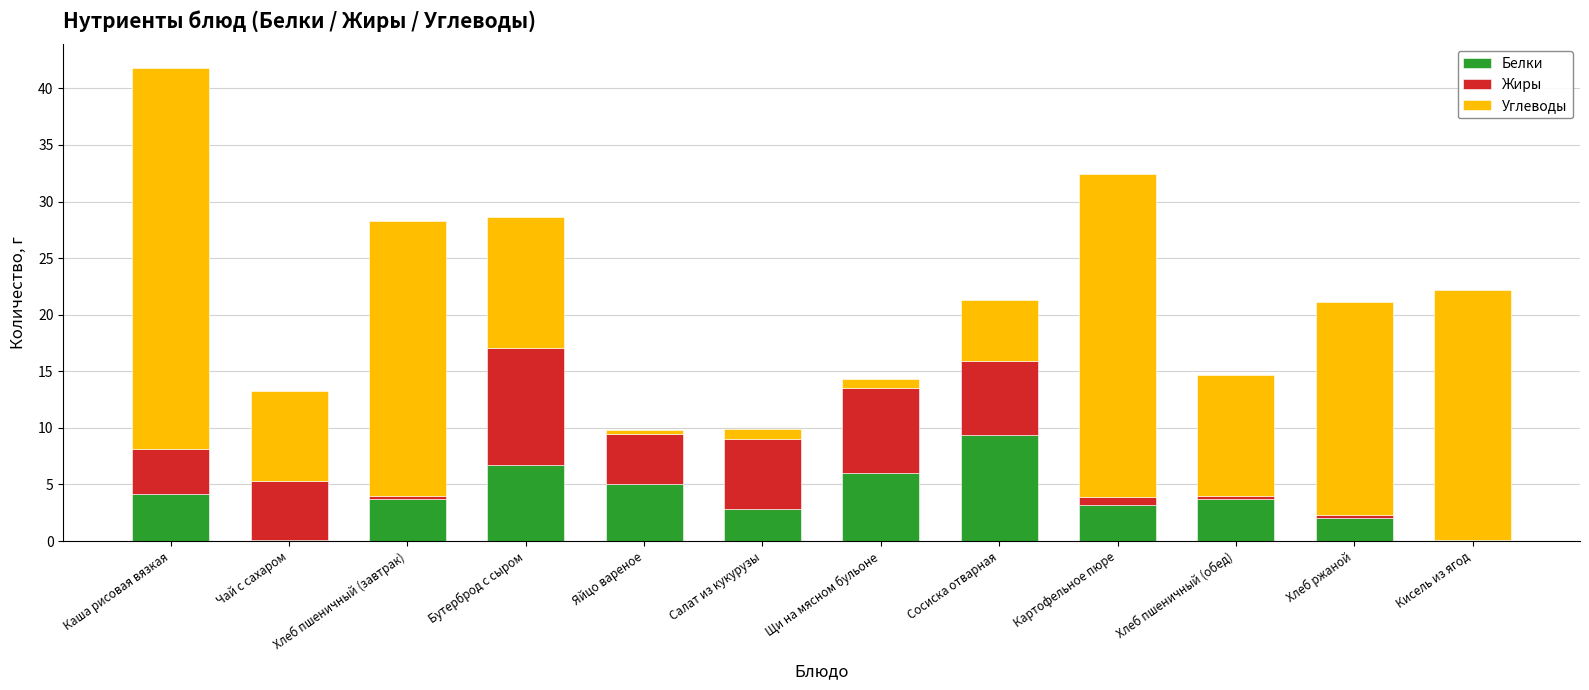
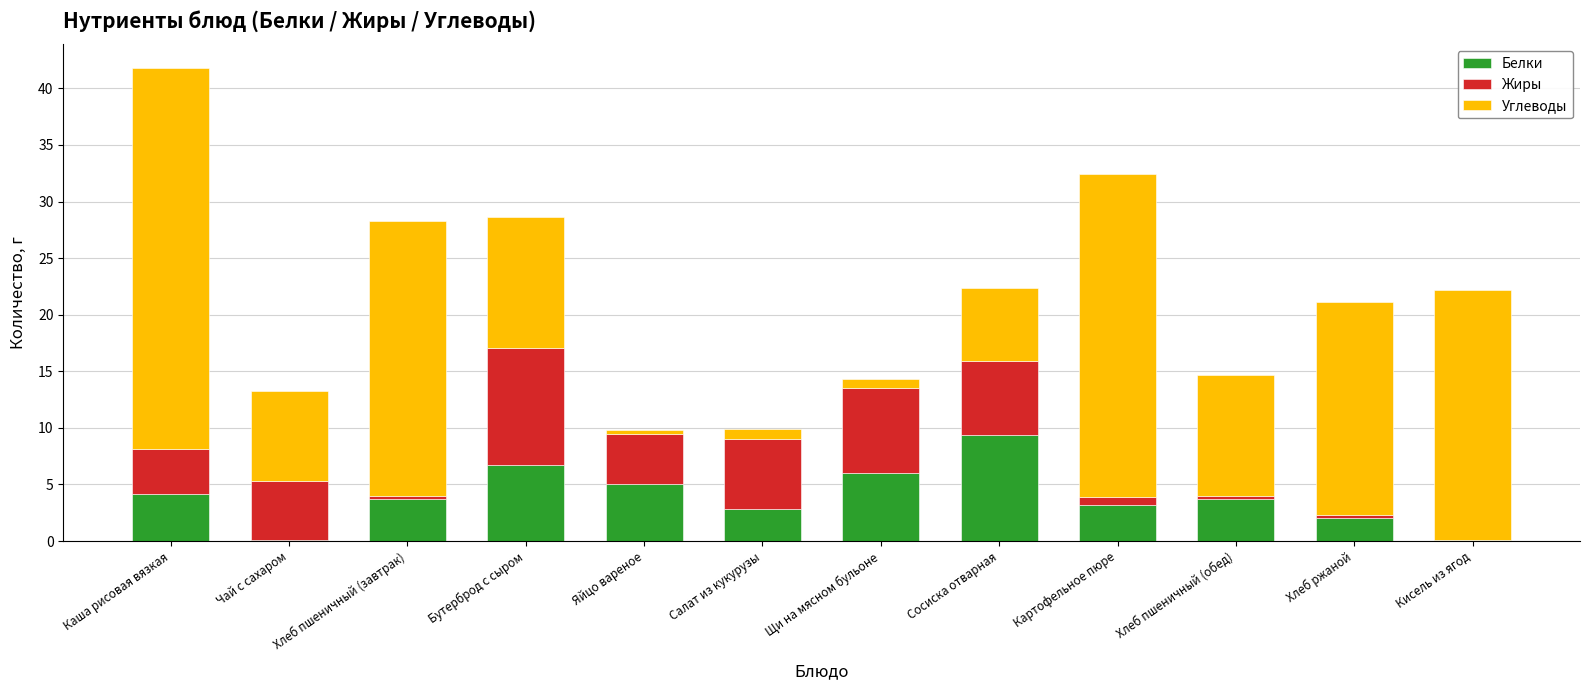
Углеводы, Сосиска отварная: 5.4 -> 6.5
